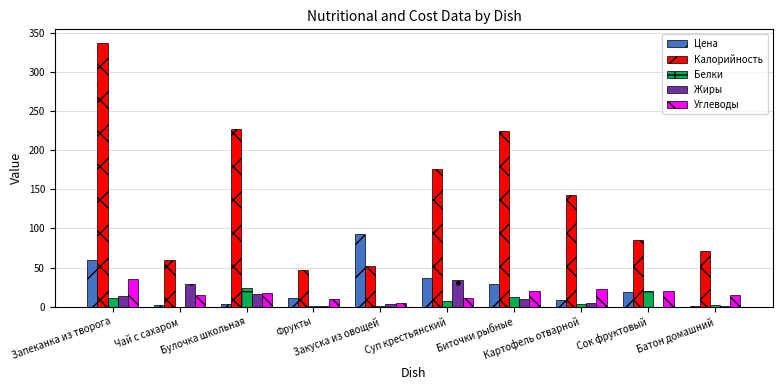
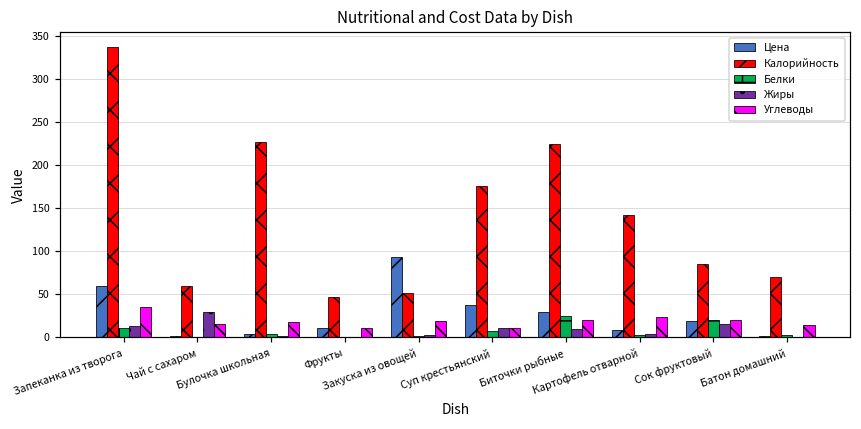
Белки, Булочка школьная: 20 -> 0
Жиры, Булочка школьная: 20 -> 0
Углеводы, Закуска из овощей: 10 -> 20
Жиры, Суп крестьянский: 30 -> 10
Белки, Биточки рыбные: 10 -> 20
Жиры, Сок фруктовый: 0 -> 20
